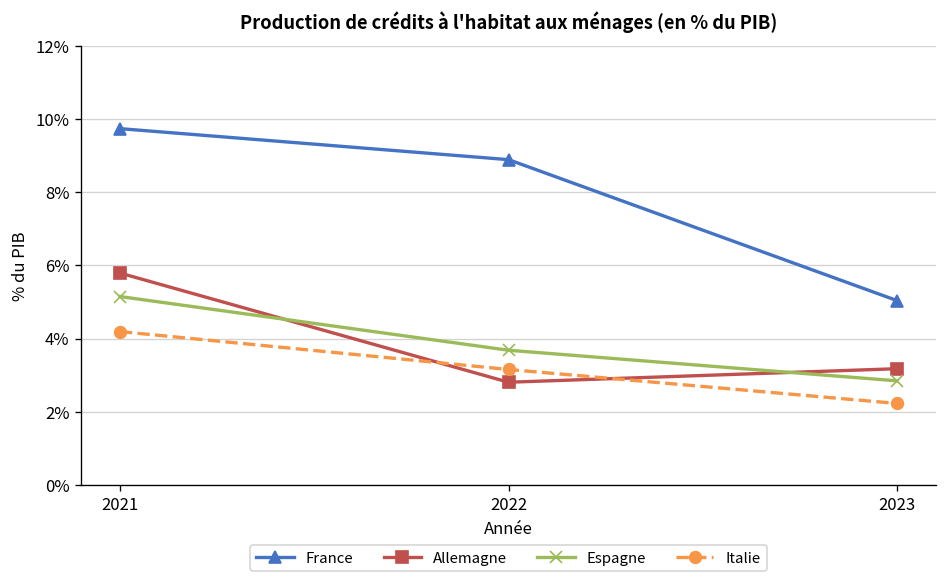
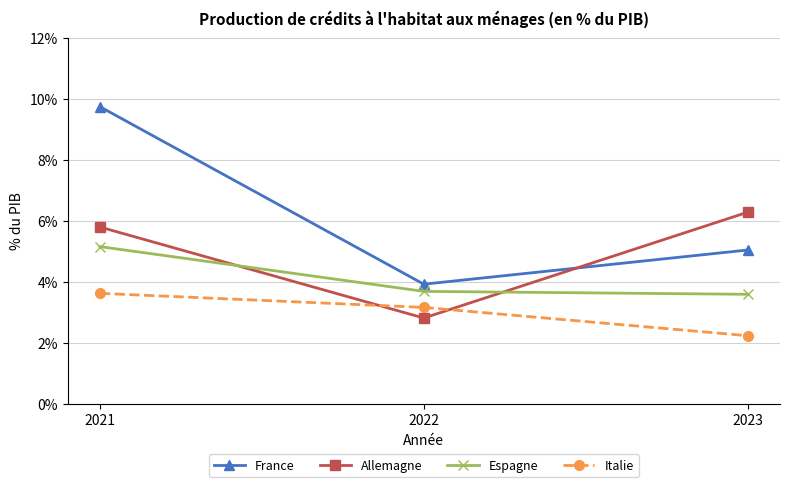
Italie, 2021: 4.2% -> 3.6%
France, 2022: 8.9% -> 3.9%
Allemagne, 2023: 3.2% -> 6.3%
Espagne, 2023: 2.8% -> 3.6%
